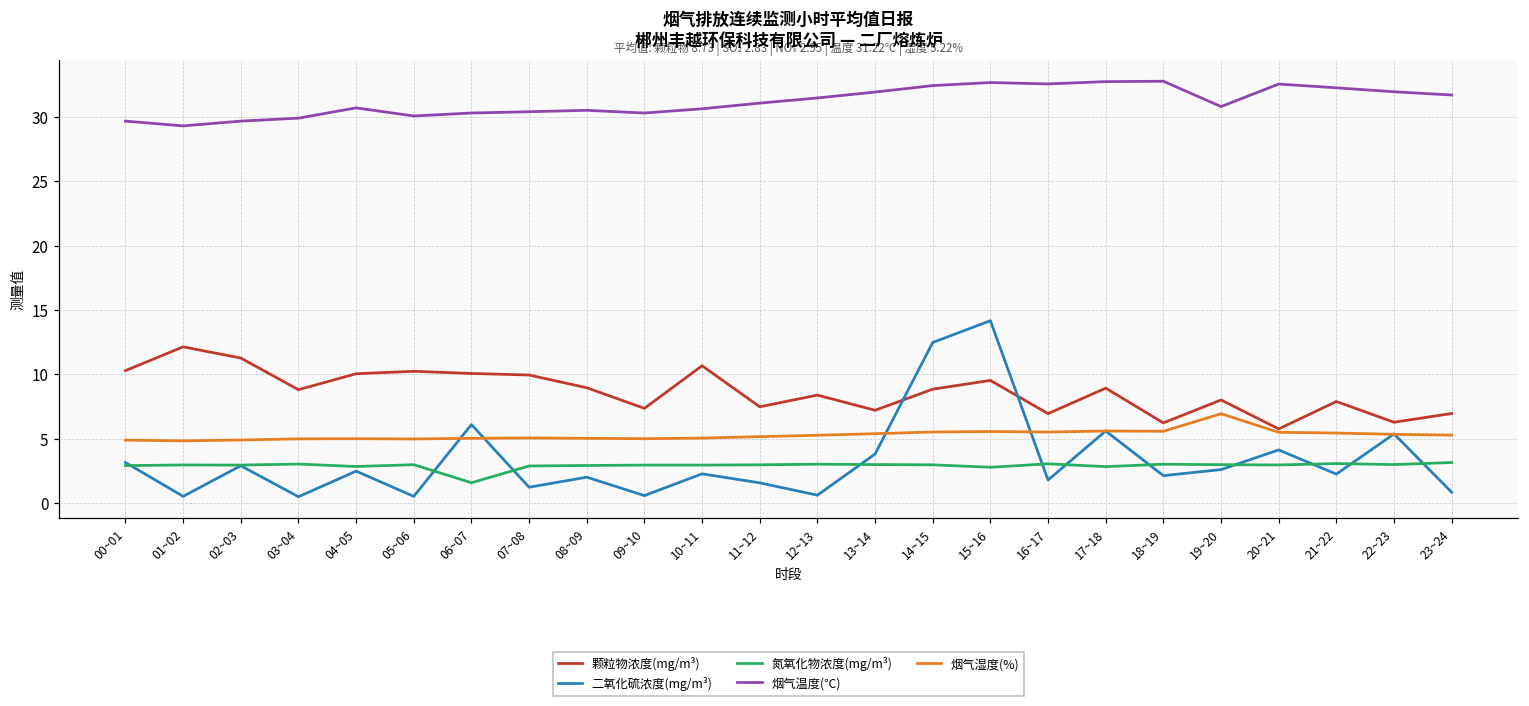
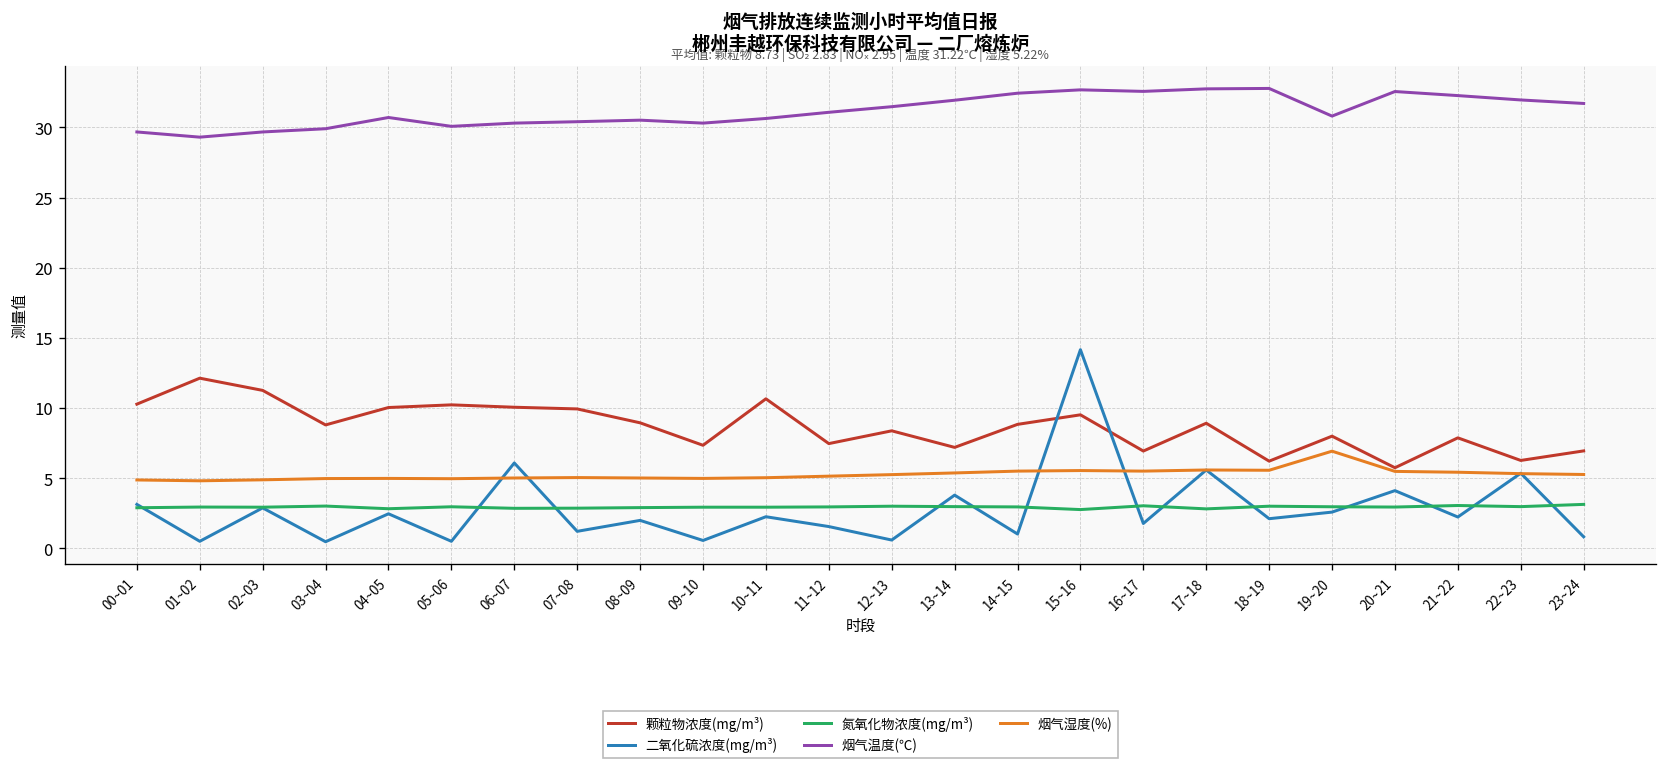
氮氧化物浓度(mg/m³), 06~07: 1.6 -> 2.9
二氧化硫浓度(mg/m³), 14~15: 12.5 -> 1.0
